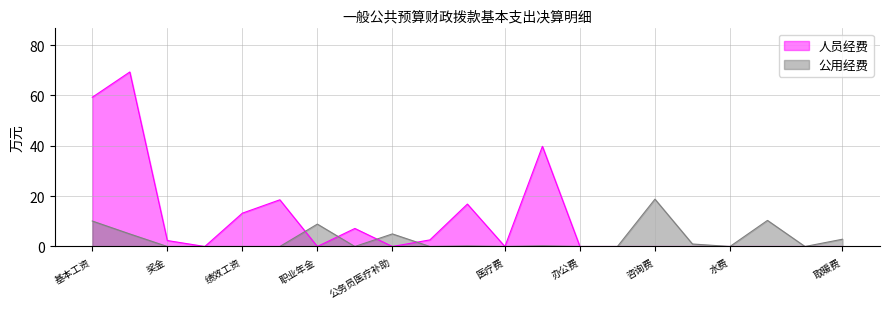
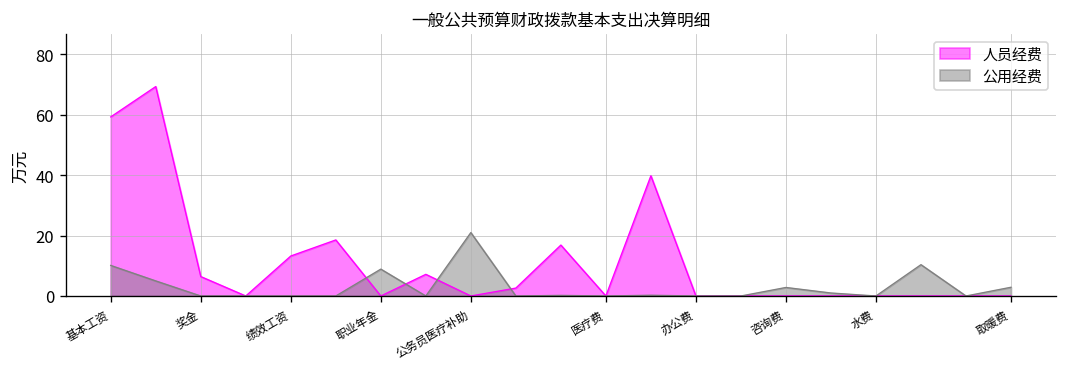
人员经费, 奖金: 2 -> 6
公用经费, 公务员医疗补助: 5 -> 21
公用经费, 咨询费: 19 -> 3
